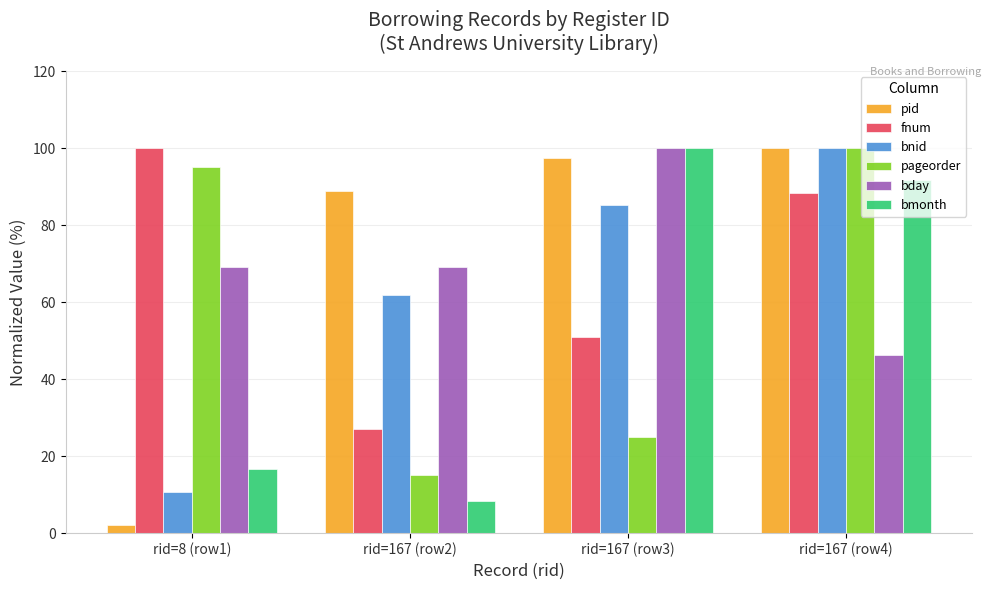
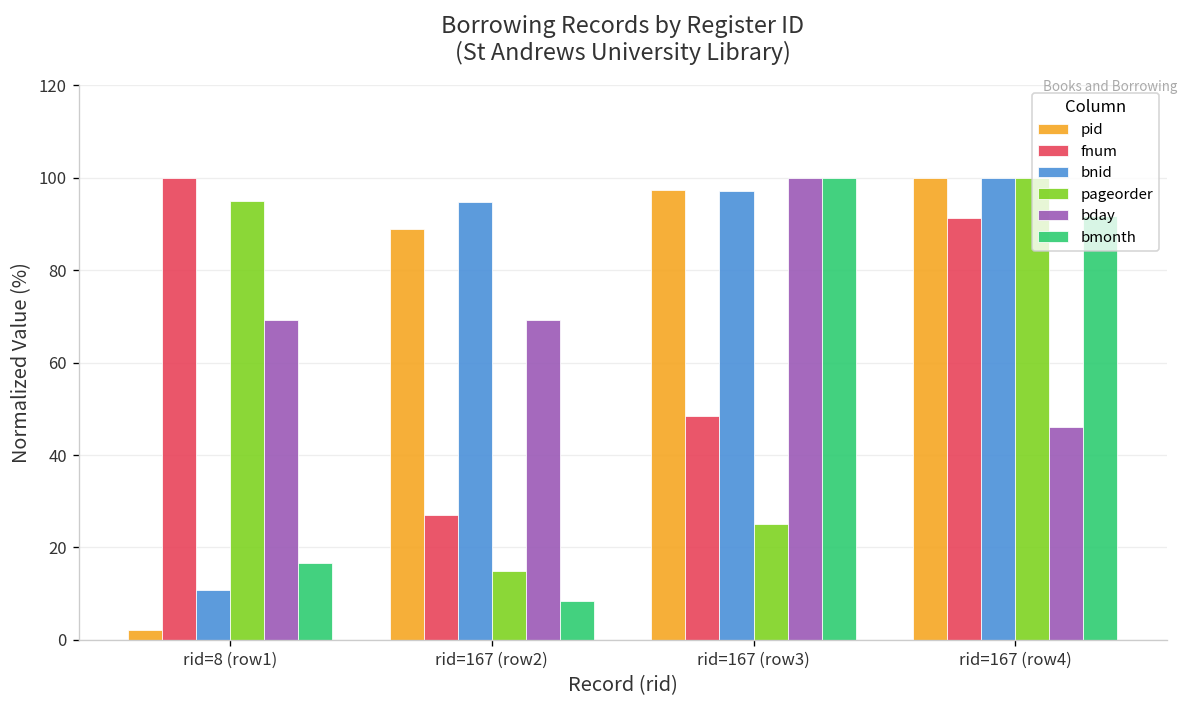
bnid, rid=167 (row2): 62 -> 95
fnum, rid=167 (row3): 51 -> 48
bnid, rid=167 (row3): 85 -> 97
fnum, rid=167 (row4): 88 -> 91
